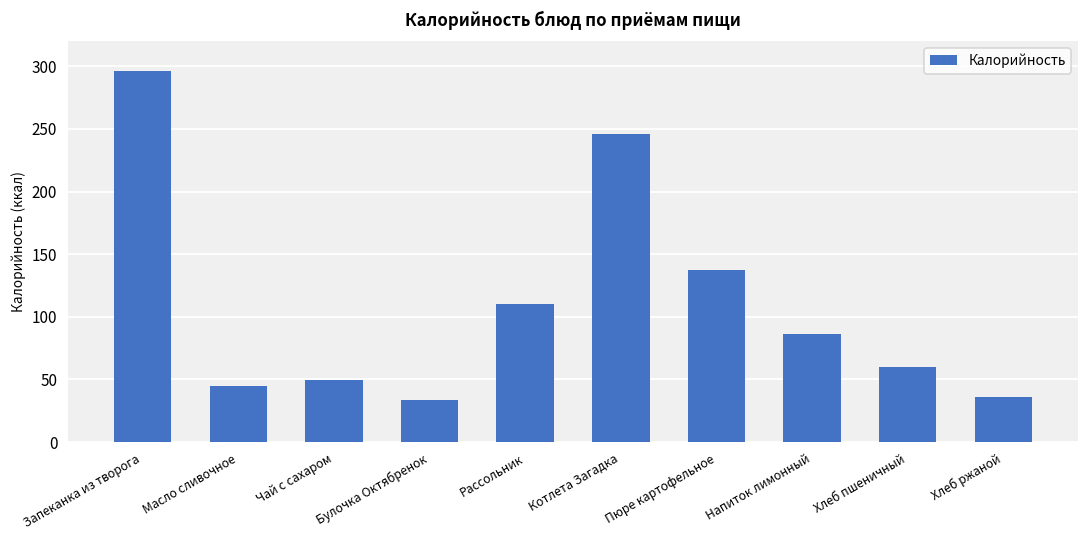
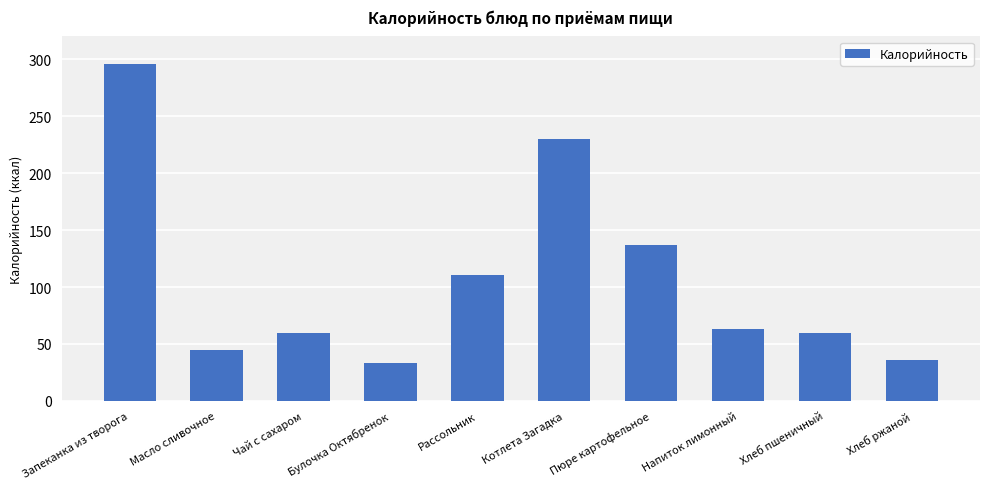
Чай с сахаром: 50 -> 60
Котлета Загадка: 246 -> 230
Напиток лимонный: 86 -> 63
